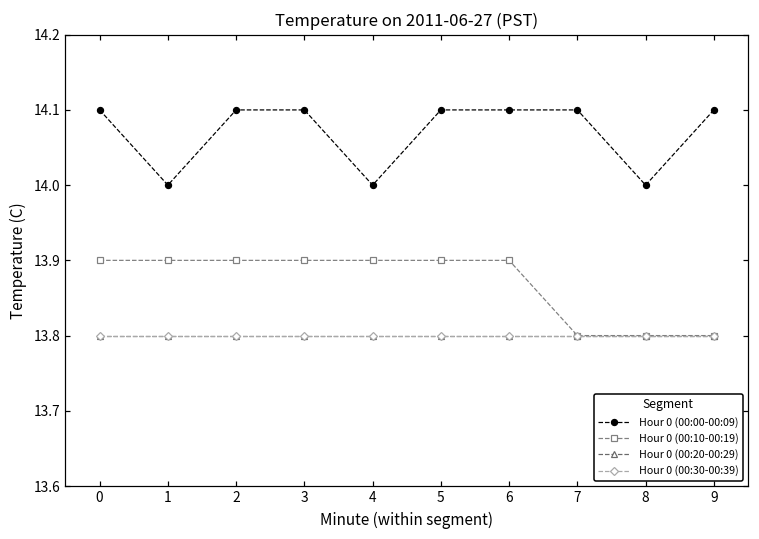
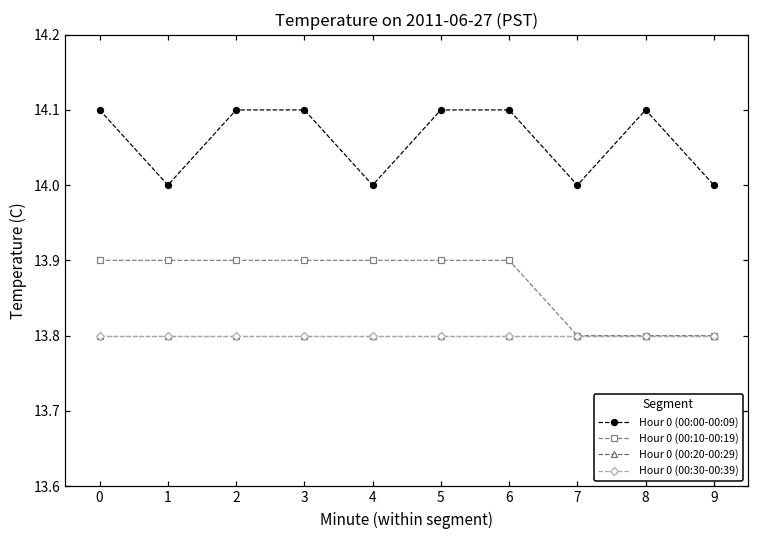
Hour 0 (00:00-00:09), 7: 14.1 -> 14.0
Hour 0 (00:00-00:09), 8: 14.0 -> 14.1
Hour 0 (00:00-00:09), 9: 14.1 -> 14.0
